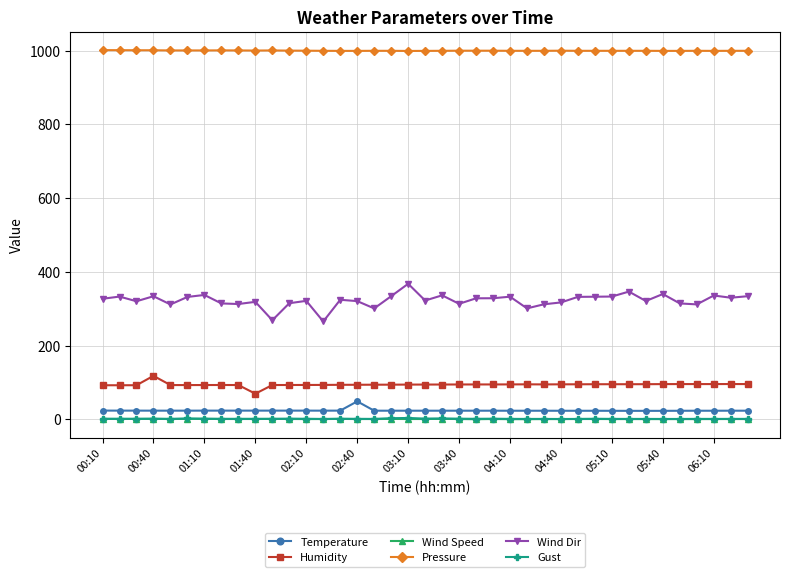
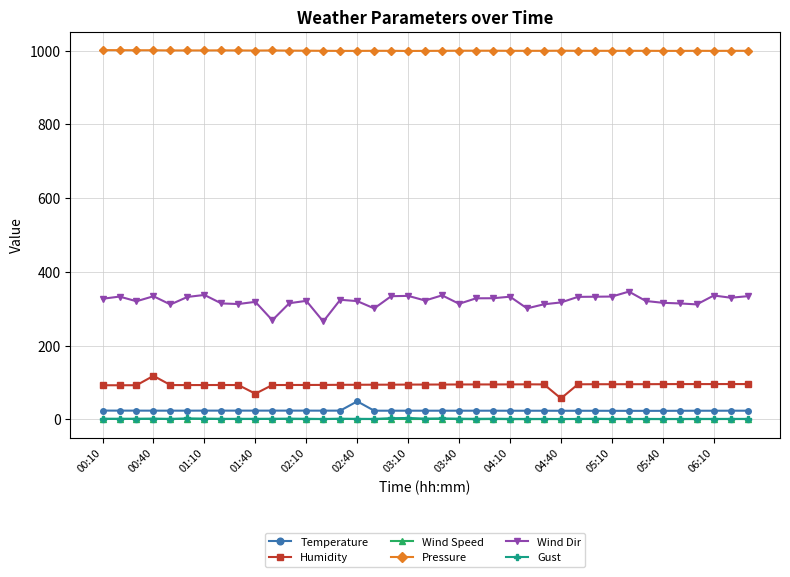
Wind Dir, 03:10: 370 -> 330
Humidity, 04:40: 90 -> 60
Wind Dir, 05:40: 340 -> 320
